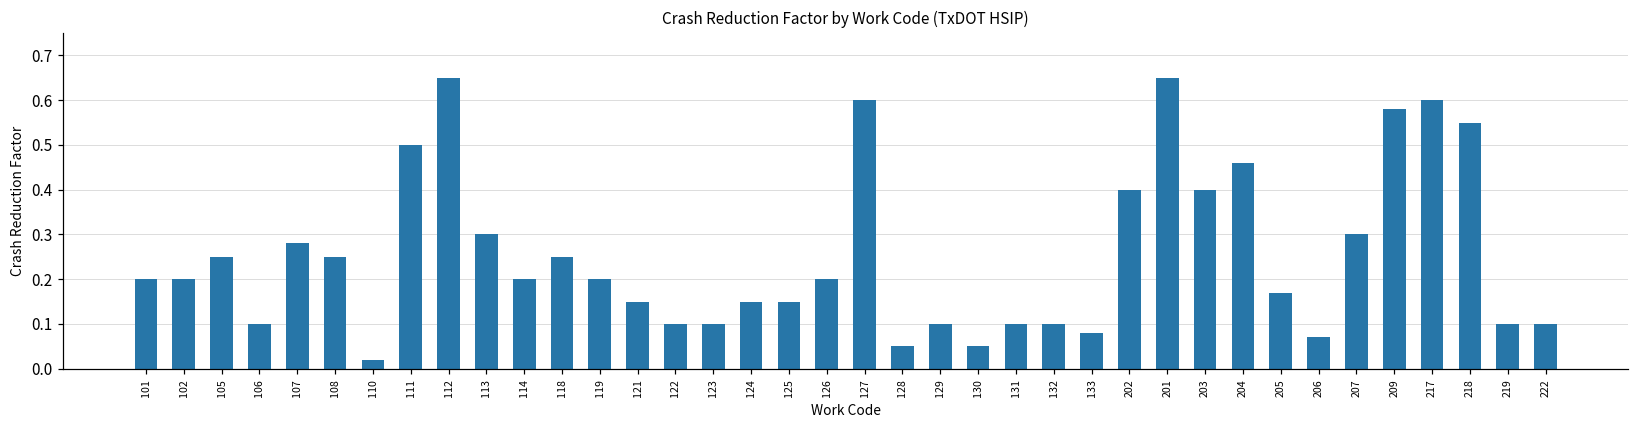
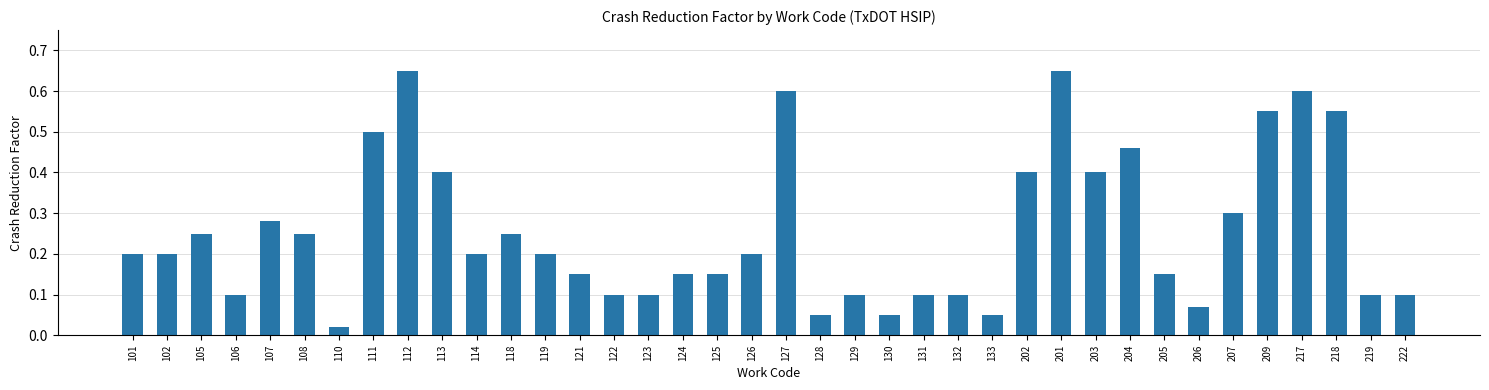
113: 0.3 -> 0.4
133: 0.08 -> 0.05
205: 0.17 -> 0.15
209: 0.58 -> 0.55
